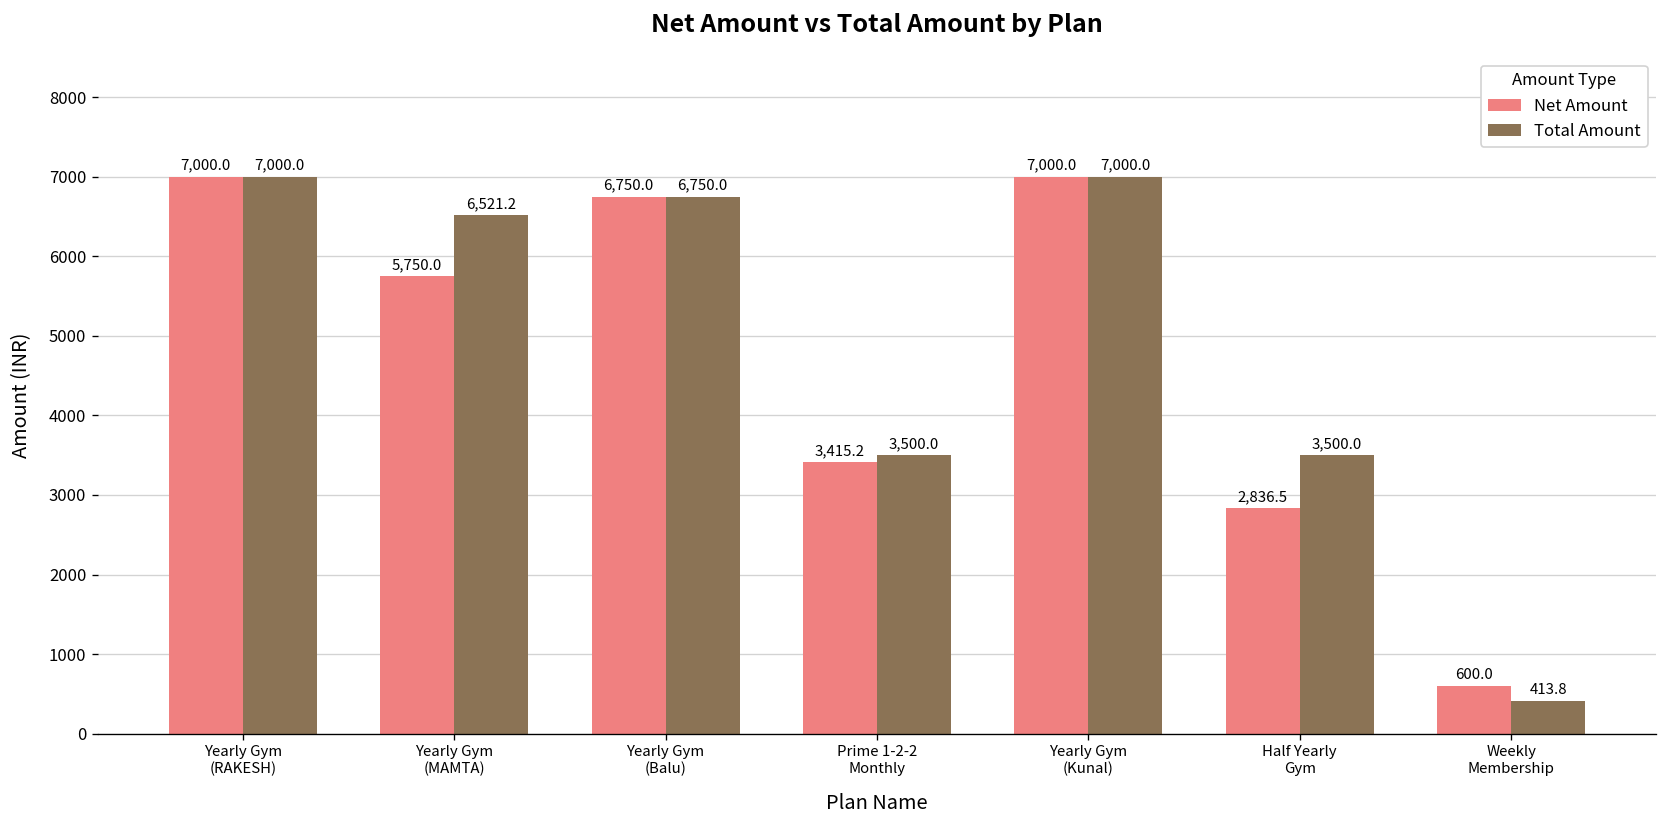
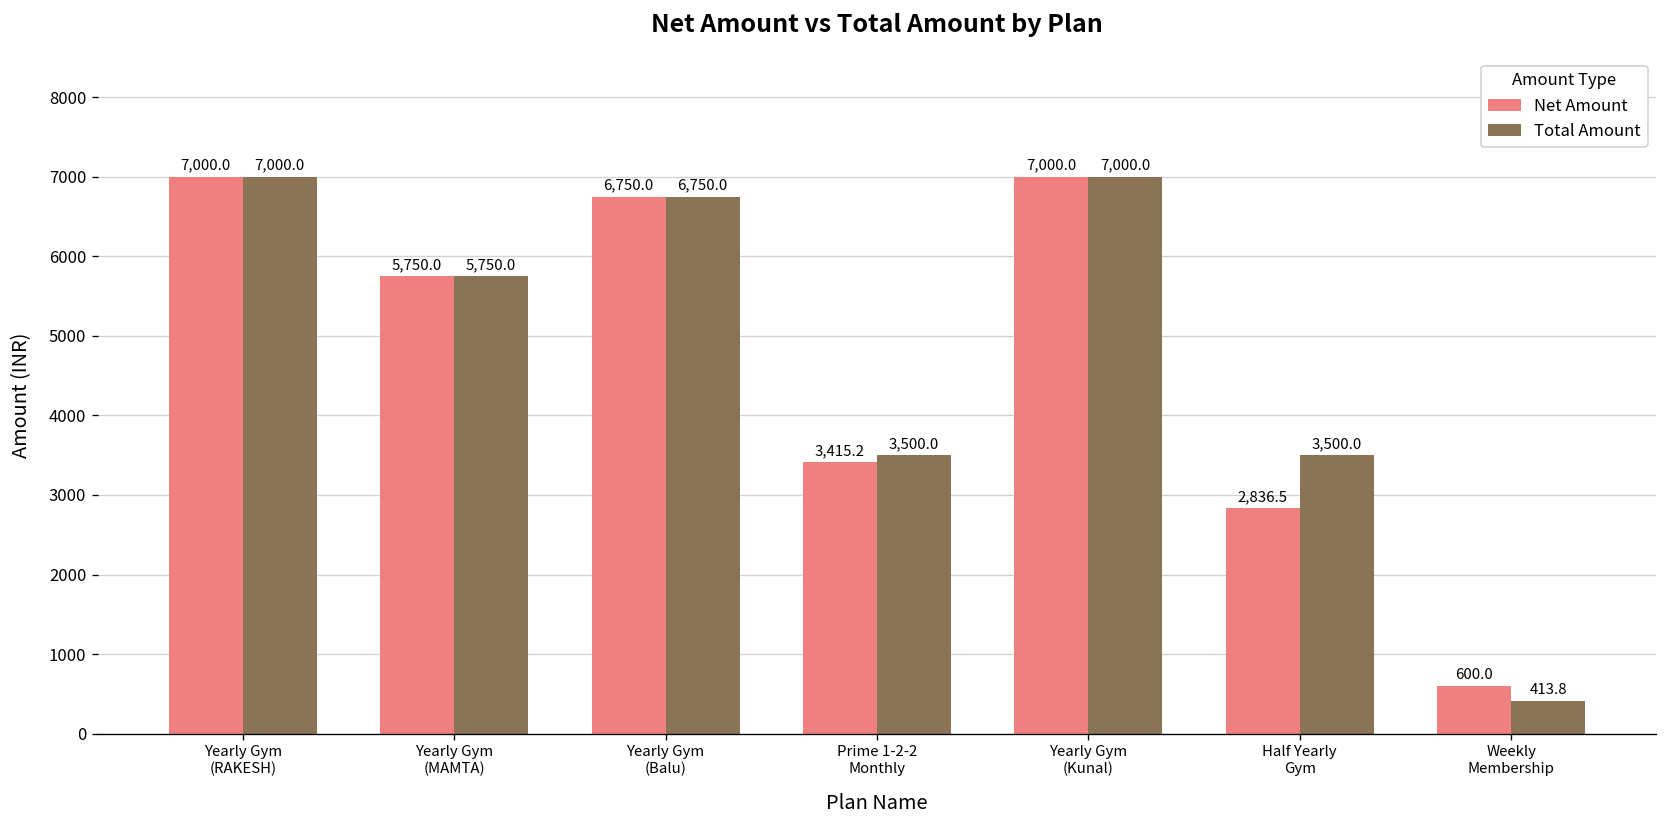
Total Amount, Yearly Gym (MAMTA): 6,521.2 -> 5,750.0
